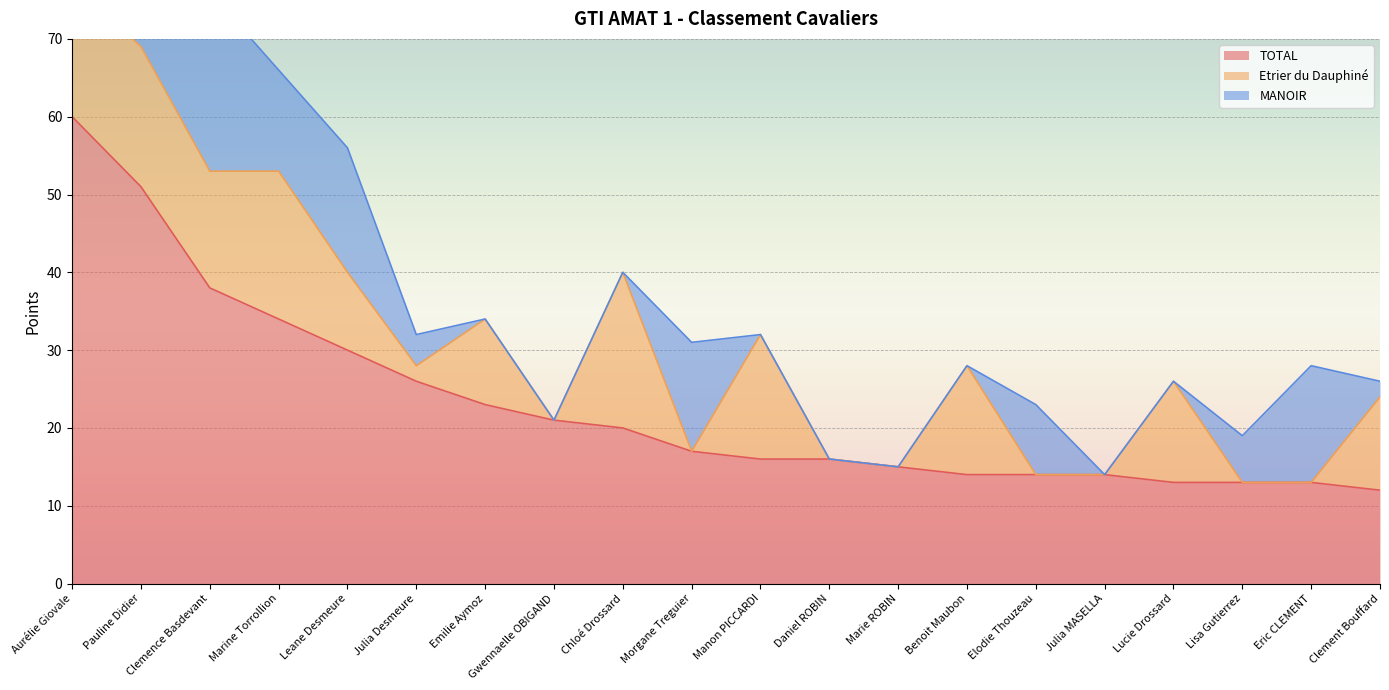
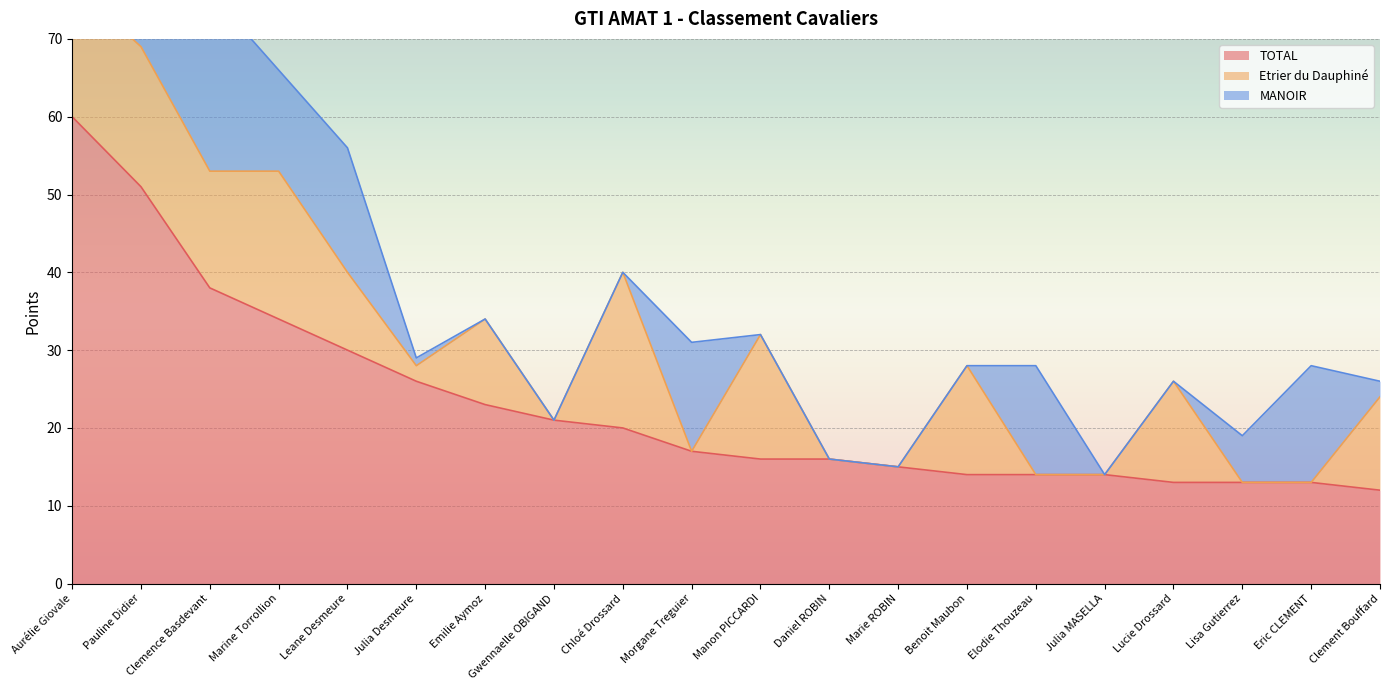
MANOIR, Julia Desmeure: 4 -> 1
MANOIR, Elodie Thouzeau: 9 -> 14
